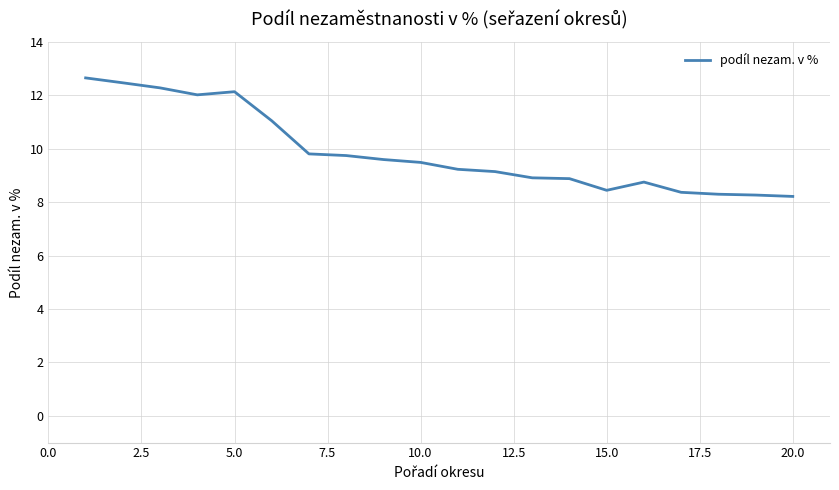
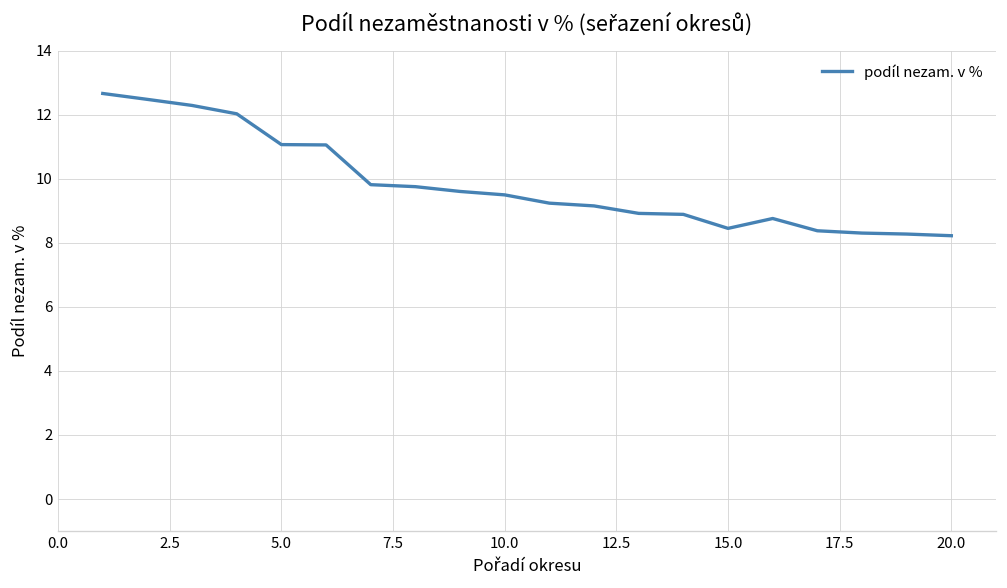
5.0: 12.1 -> 11.1
